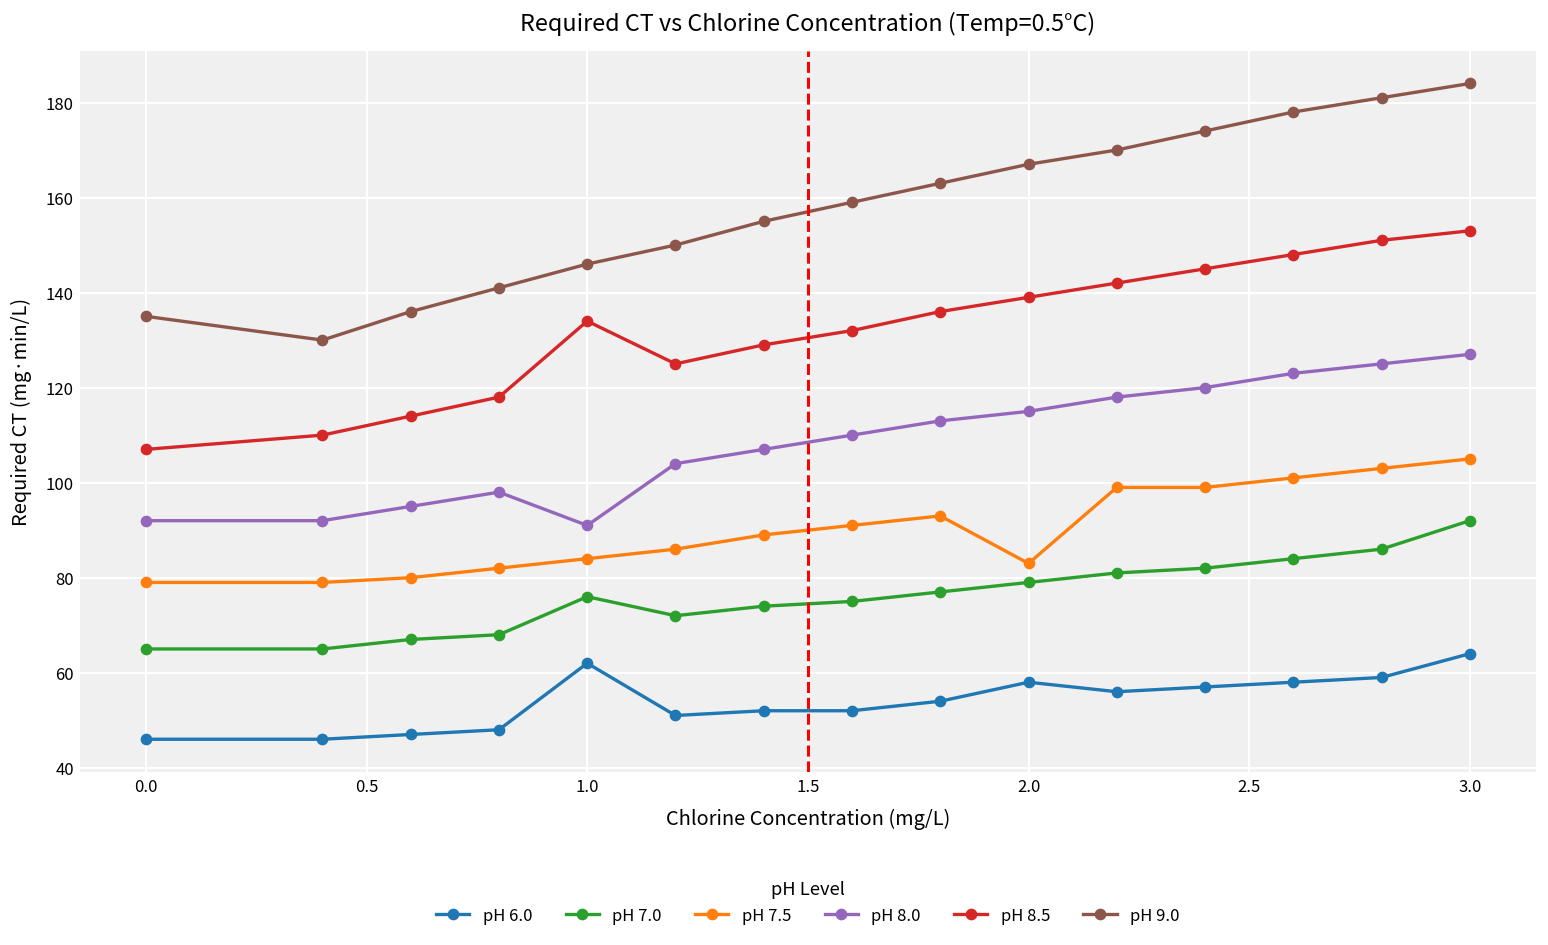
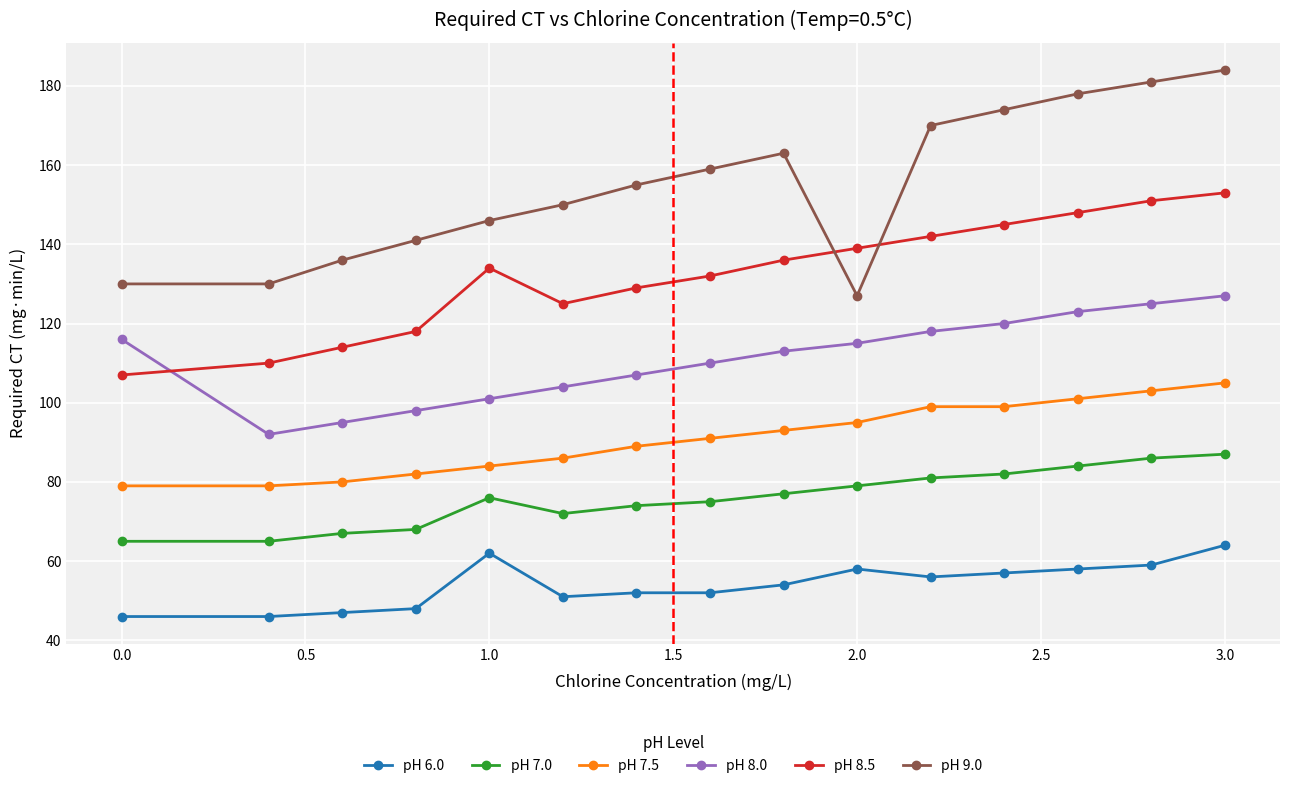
pH 8.0, 0.0: 92 -> 116
pH 9.0, 0.0: 135 -> 130
pH 8.0, 1.0: 91 -> 101
pH 7.5, 2.0: 83 -> 95
pH 9.0, 2.0: 167 -> 127
pH 7.0, 3.0: 92 -> 87
